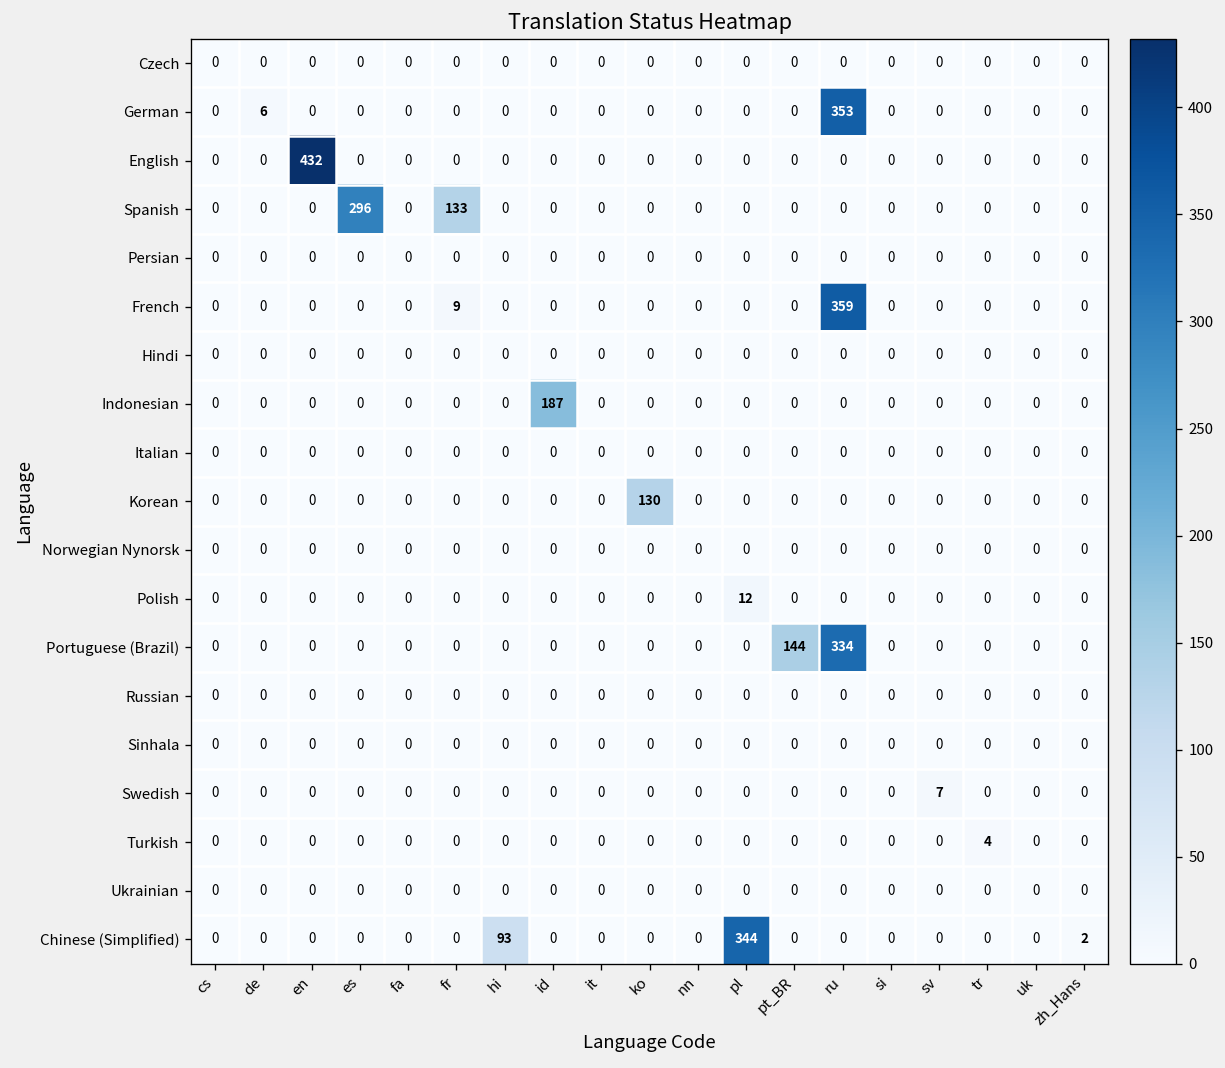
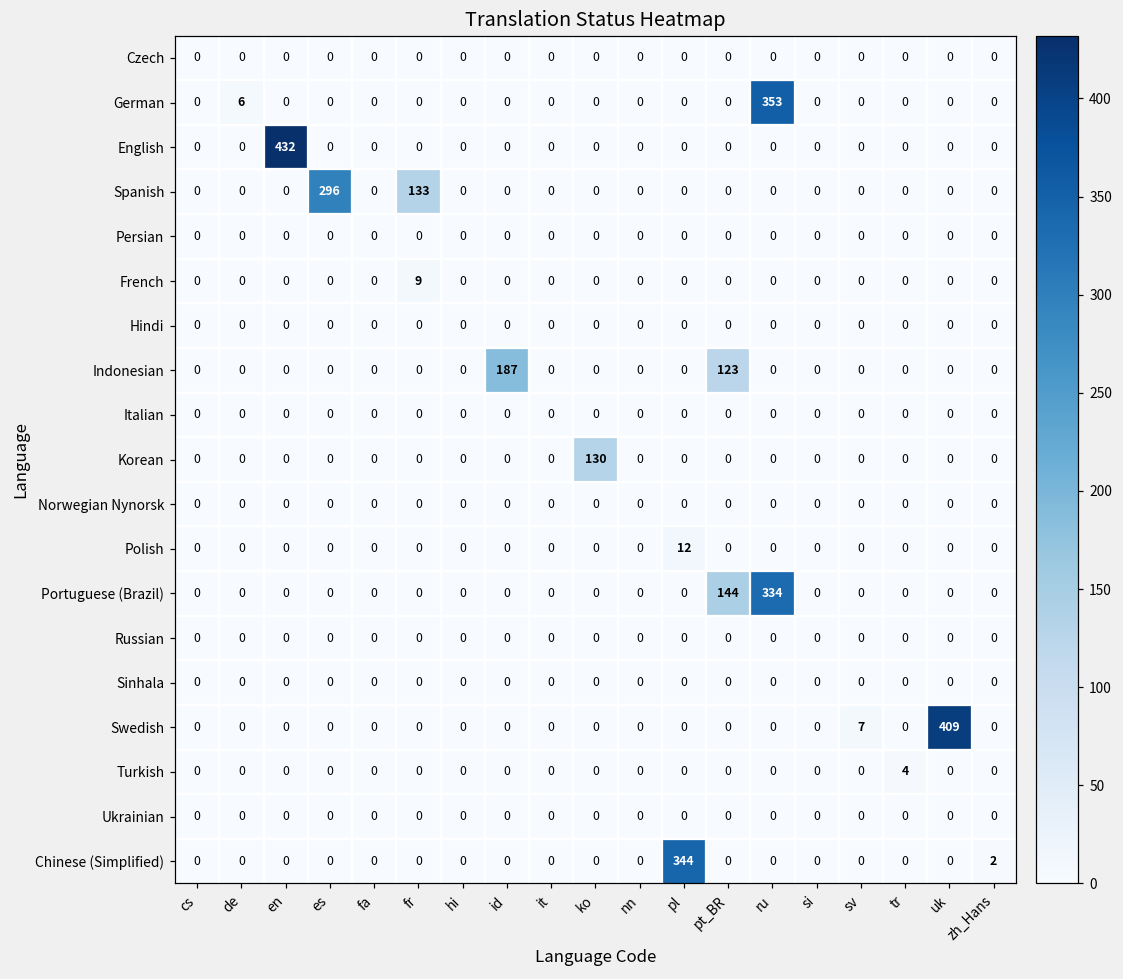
French, ru: 359 -> 0
Indonesian, pt_BR: 0 -> 123
Swedish, uk: 0 -> 409
Chinese (Simplified), hi: 93 -> 0
